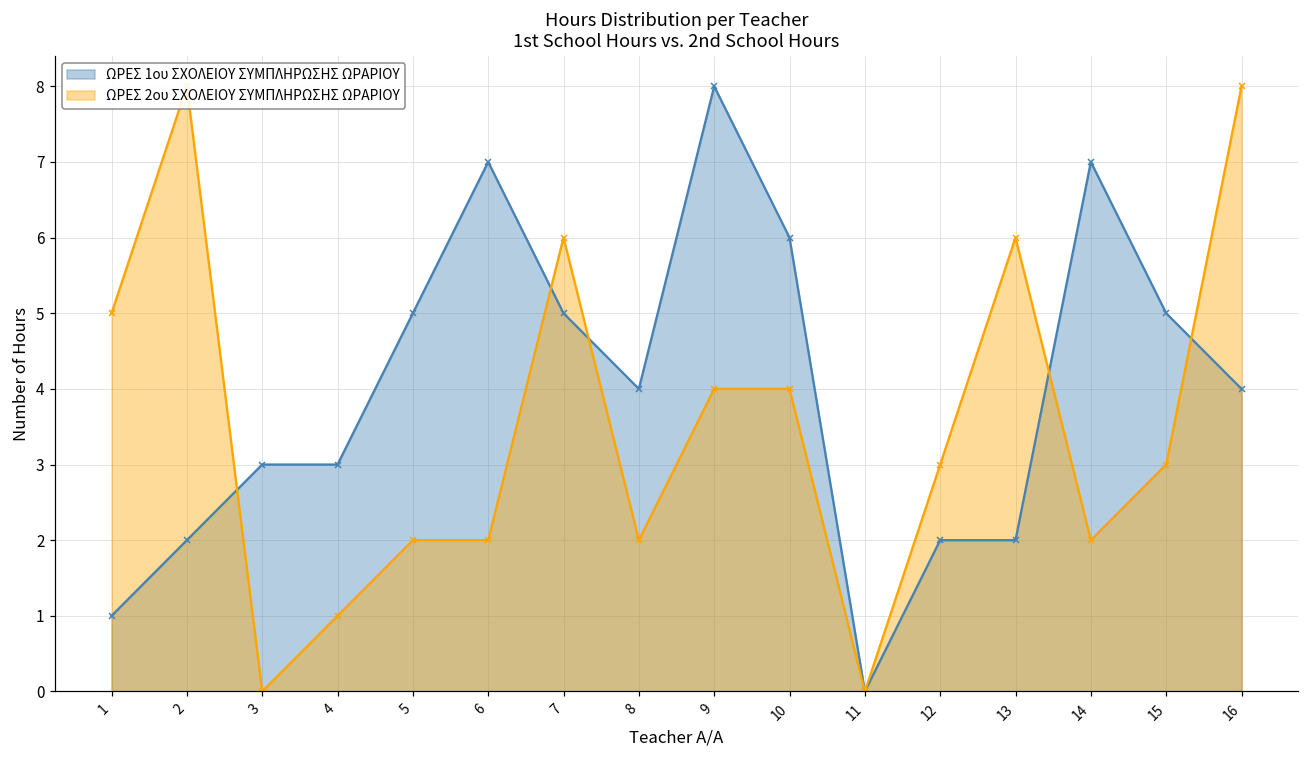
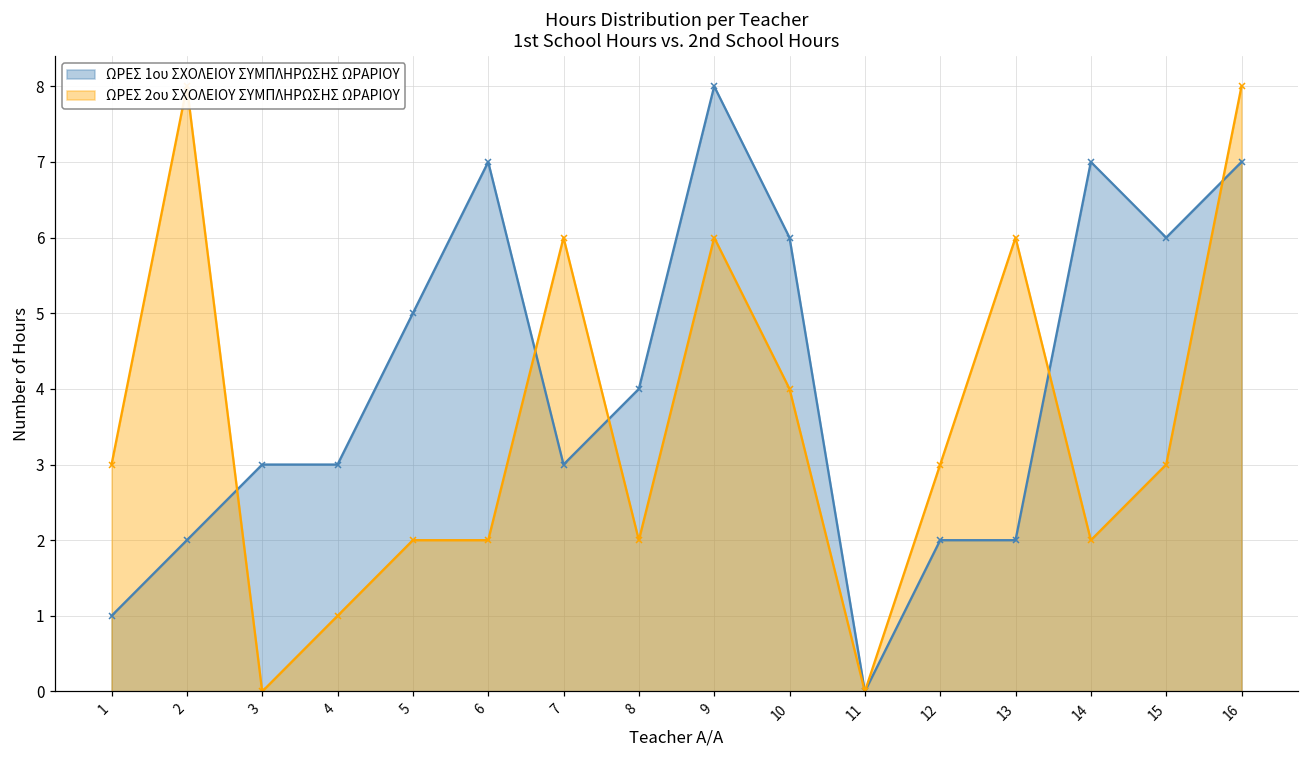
ΩΡΕΣ 2ου ΣΧΟΛΕΙΟΥ ΣΥΜΠΛΗΡΩΣΗΣ ΩΡΑΡΙΟΥ, 1: 5 -> 3
ΩΡΕΣ 1ου ΣΧΟΛΕΙΟΥ ΣΥΜΠΛΗΡΩΣΗΣ ΩΡΑΡΙΟΥ, 7: 5 -> 3
ΩΡΕΣ 2ου ΣΧΟΛΕΙΟΥ ΣΥΜΠΛΗΡΩΣΗΣ ΩΡΑΡΙΟΥ, 9: 4 -> 6
ΩΡΕΣ 1ου ΣΧΟΛΕΙΟΥ ΣΥΜΠΛΗΡΩΣΗΣ ΩΡΑΡΙΟΥ, 15: 5 -> 6
ΩΡΕΣ 1ου ΣΧΟΛΕΙΟΥ ΣΥΜΠΛΗΡΩΣΗΣ ΩΡΑΡΙΟΥ, 16: 4 -> 7
